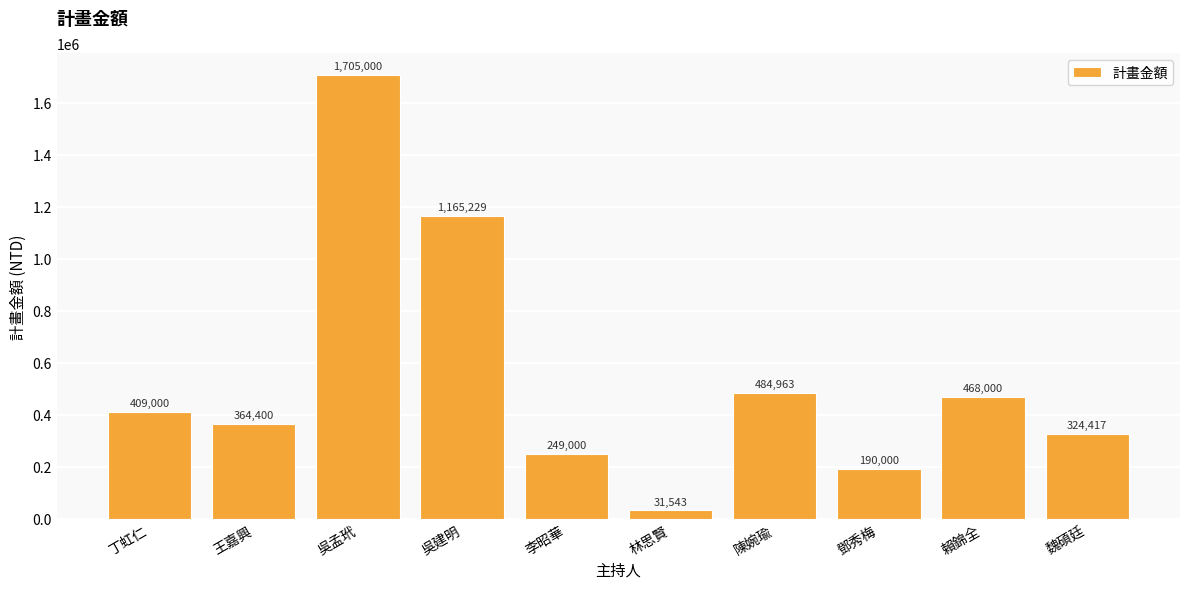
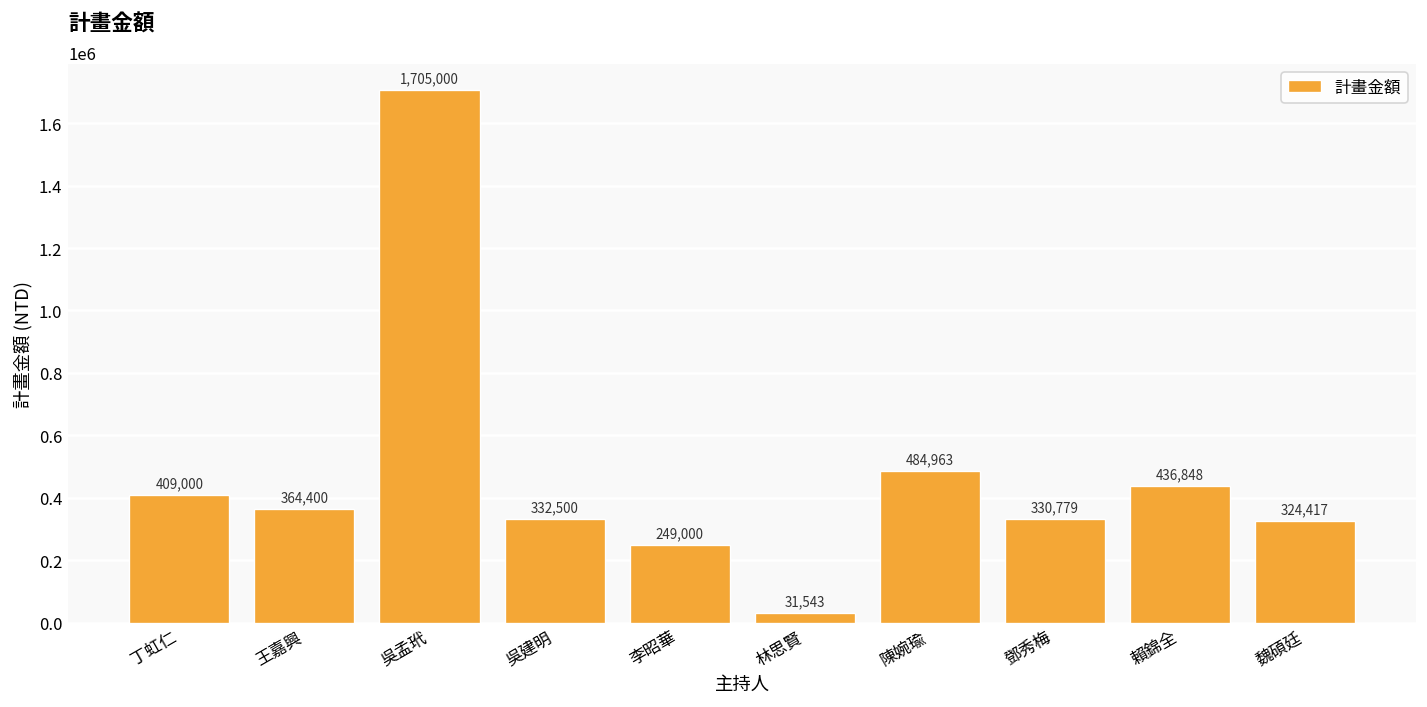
吳建明: 1,165,229 -> 332,500
鄧秀梅: 190,000 -> 330,779
賴錦全: 468,000 -> 436,848
